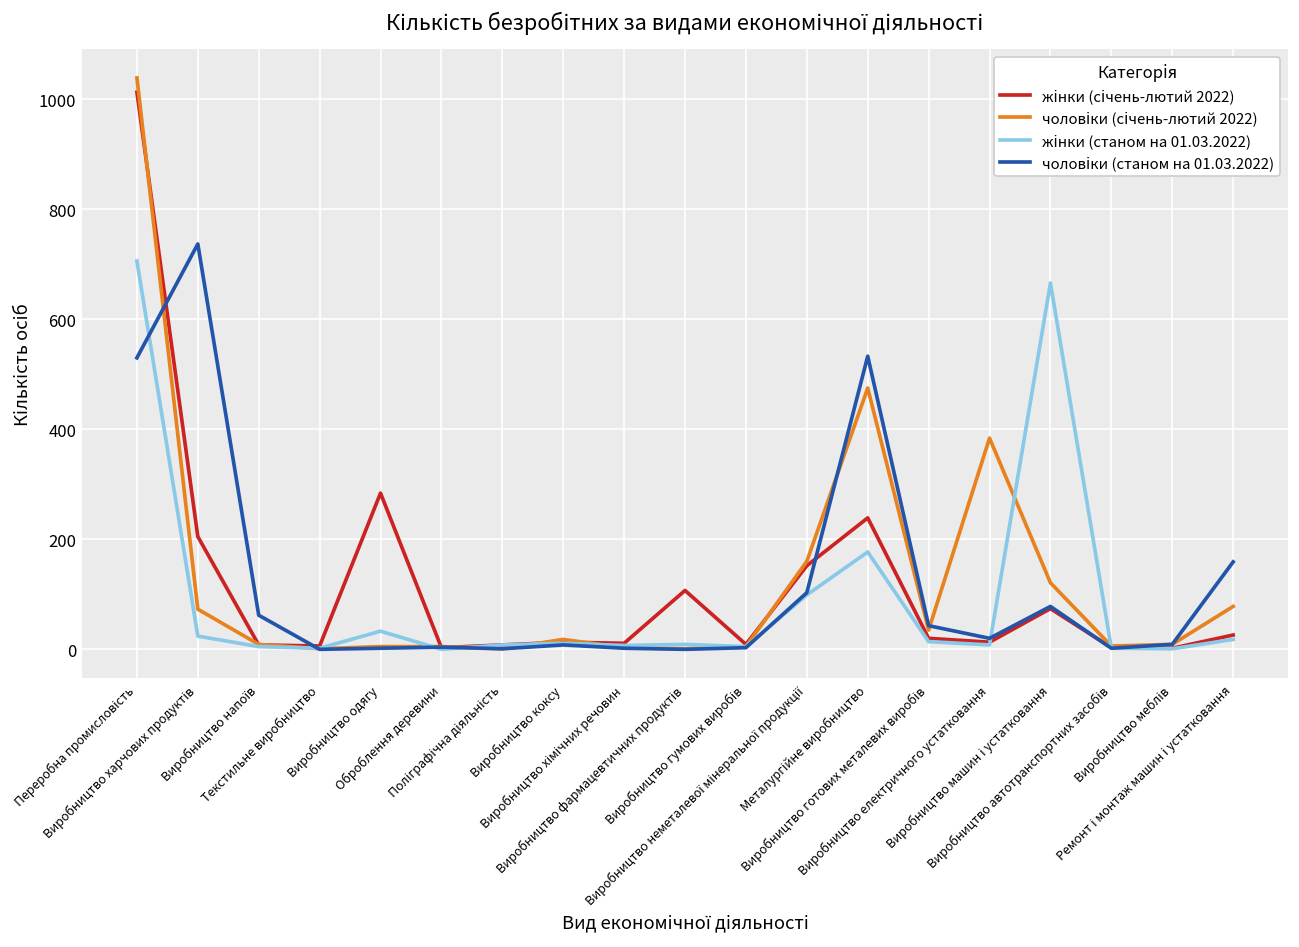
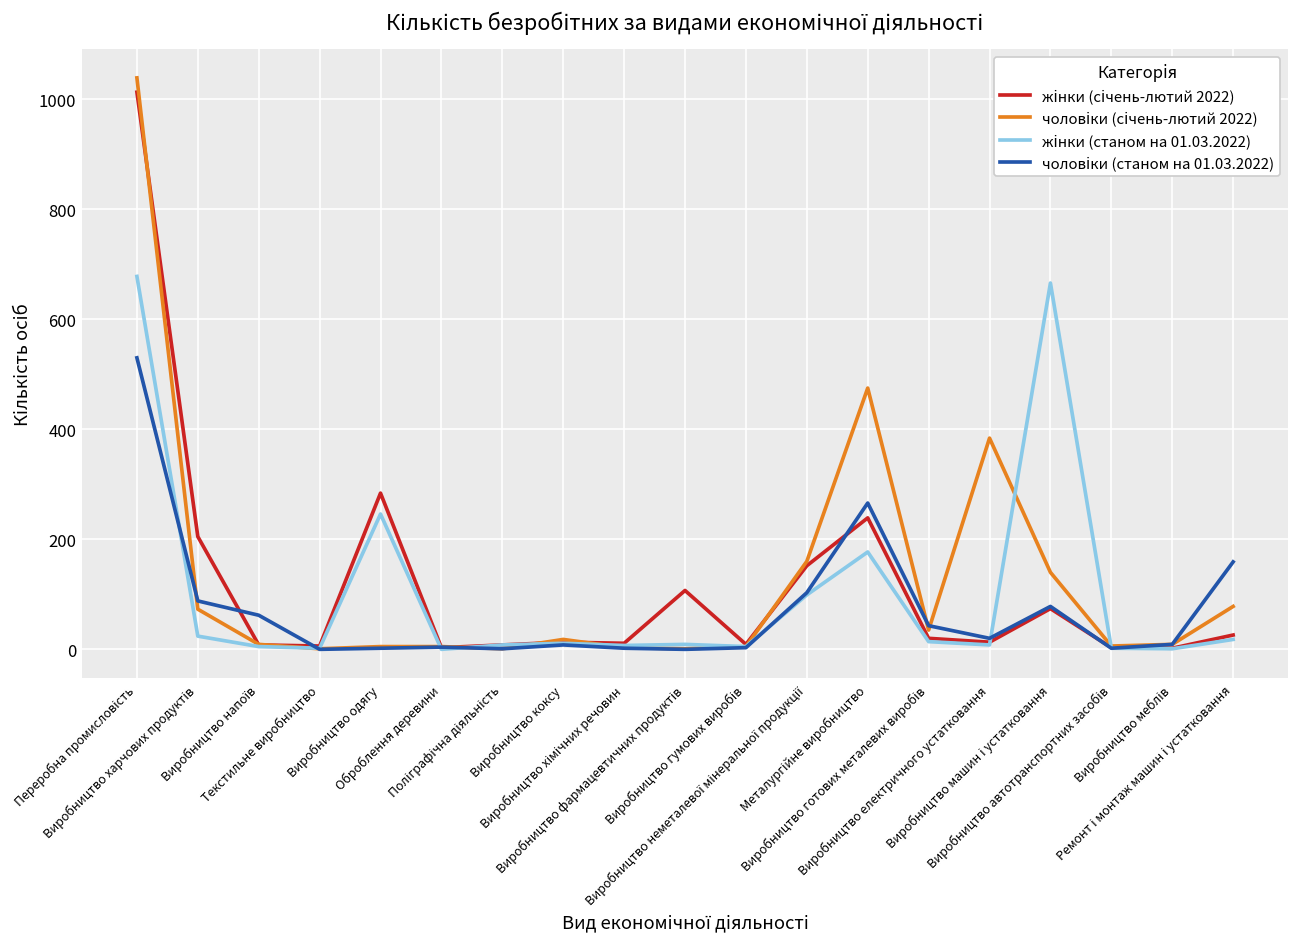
жінки (станом на 01.03.2022), Переробна промисловість: 710 -> 680
чоловіки (станом на 01.03.2022), Виробництво харчових продуктів: 740 -> 90
жінки (станом на 01.03.2022), Виробництво одягу: 30 -> 250
чоловіки (станом на 01.03.2022), Металургійне виробництво: 530 -> 270
чоловіки (січень-лютий 2022), Виробництво машин і устатковання: 120 -> 140
